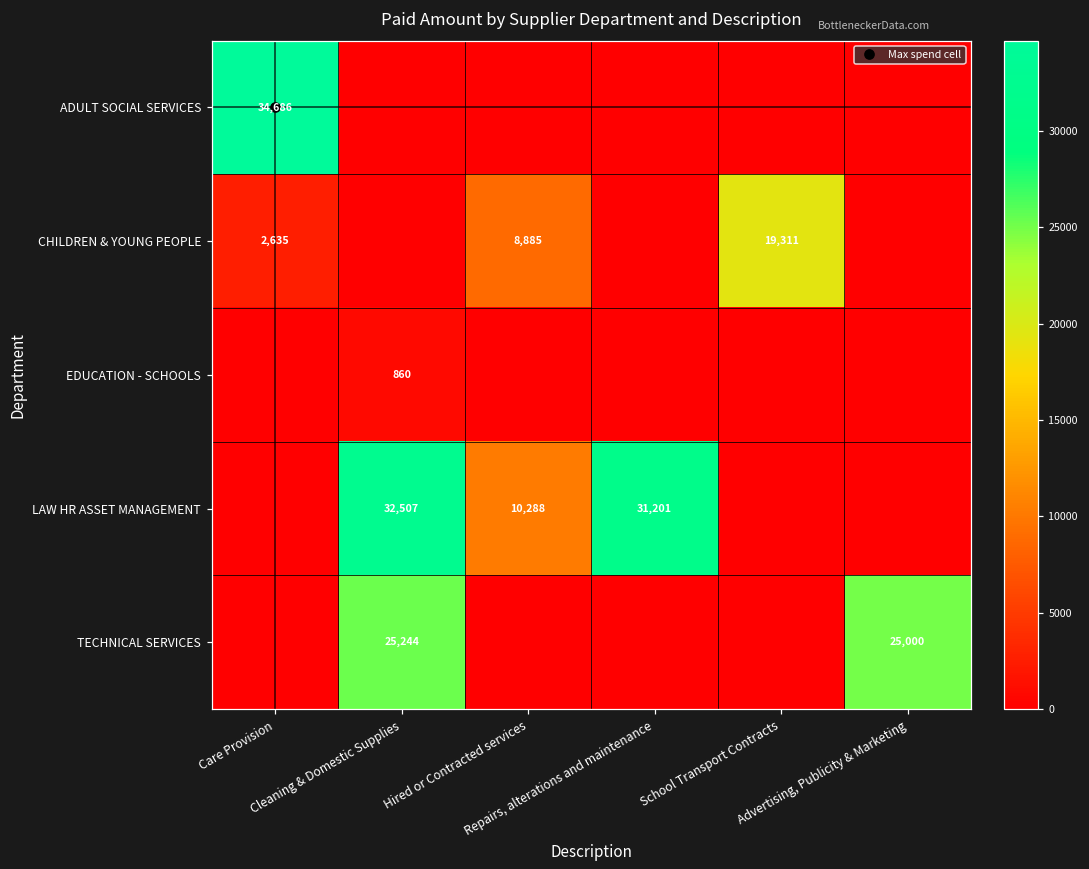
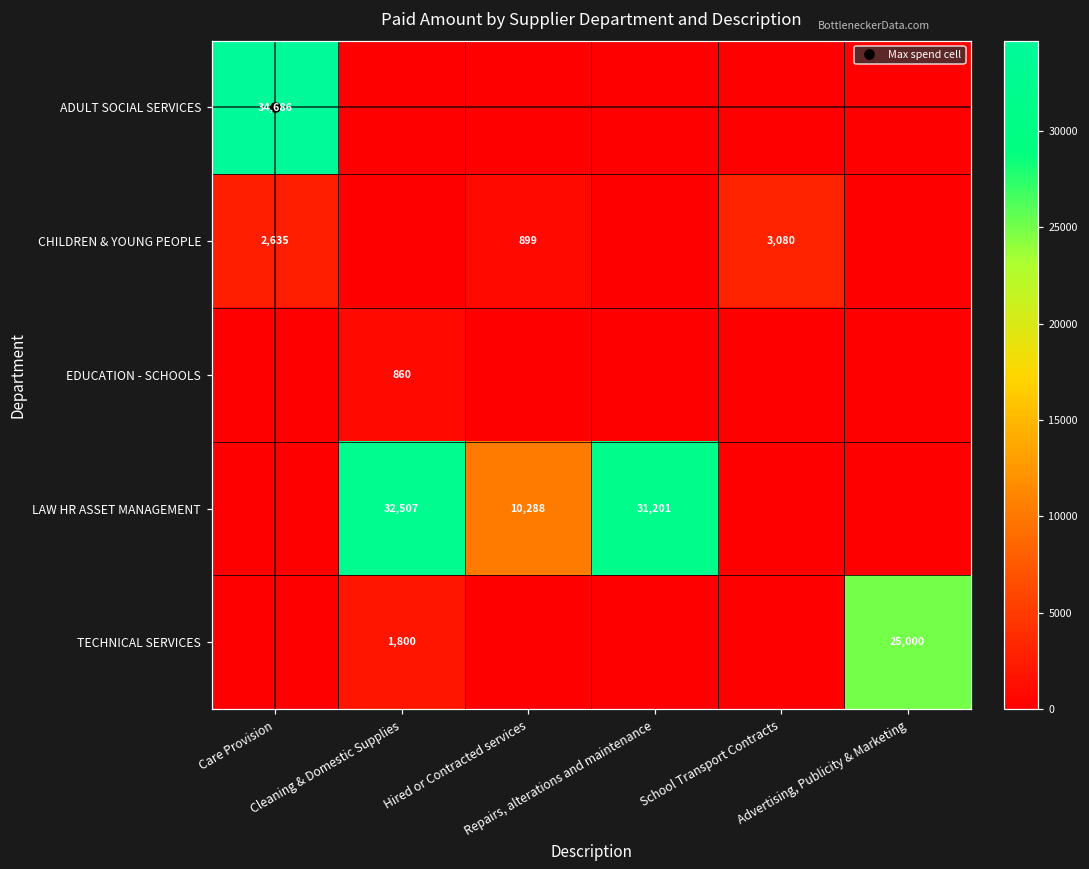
CHILDREN & YOUNG PEOPLE, Hired or Contracted services: 8,885 -> 899
CHILDREN & YOUNG PEOPLE, School Transport Contracts: 19,311 -> 3,080
TECHNICAL SERVICES, Cleaning & Domestic Supplies: 25,244 -> 1,800
